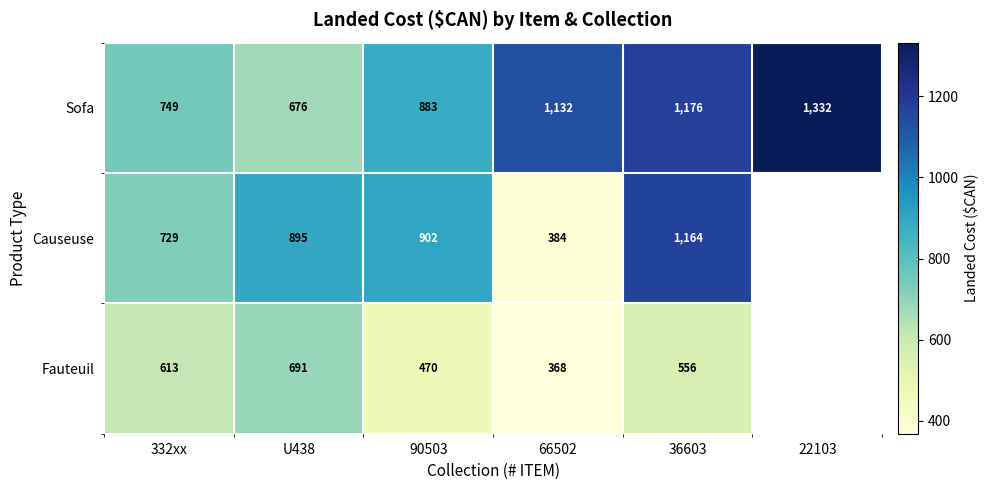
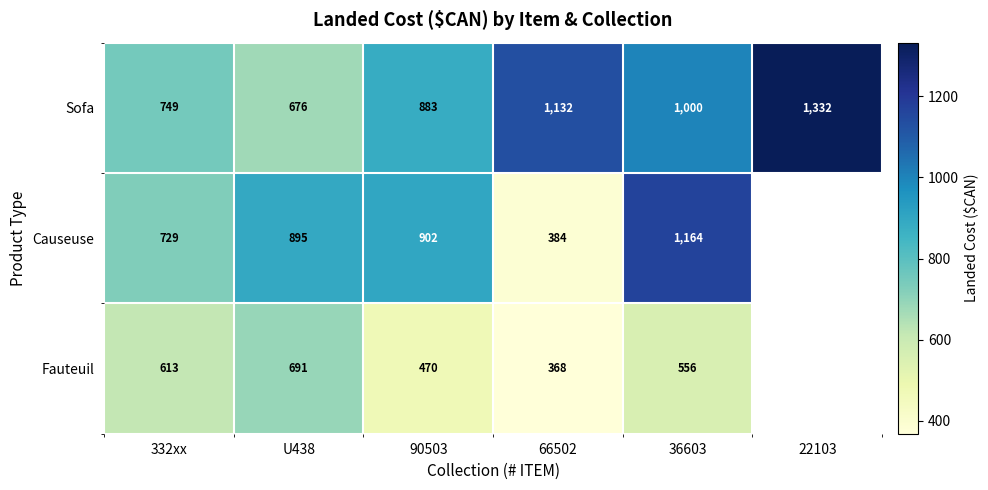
Sofa, 36603: 1,176 -> 1,000
